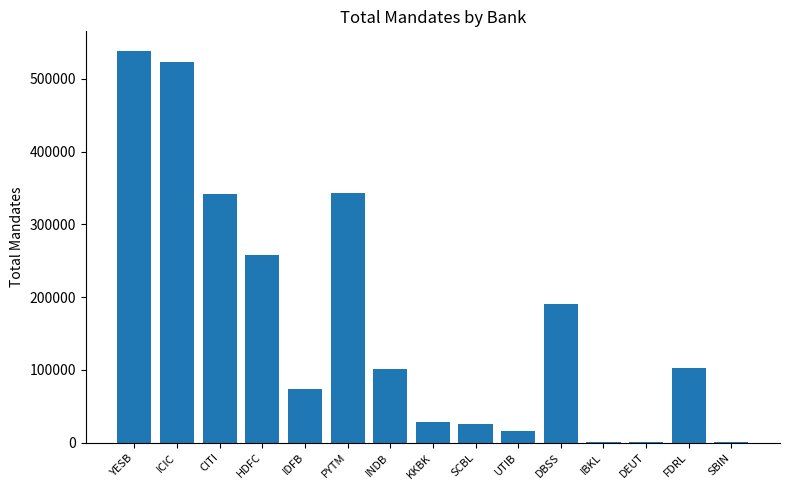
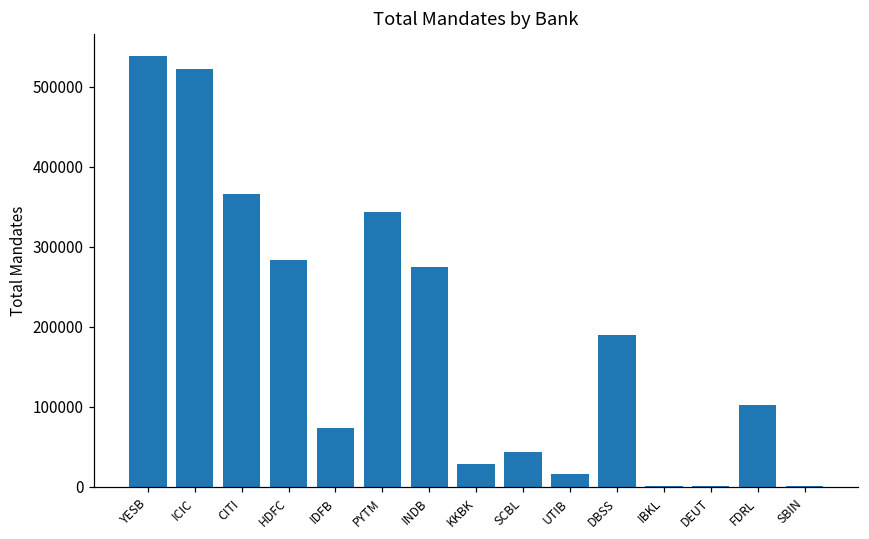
CITI: 340000 -> 370000
HDFC: 260000 -> 280000
INDB: 100000 -> 270000
SCBL: 30000 -> 40000
